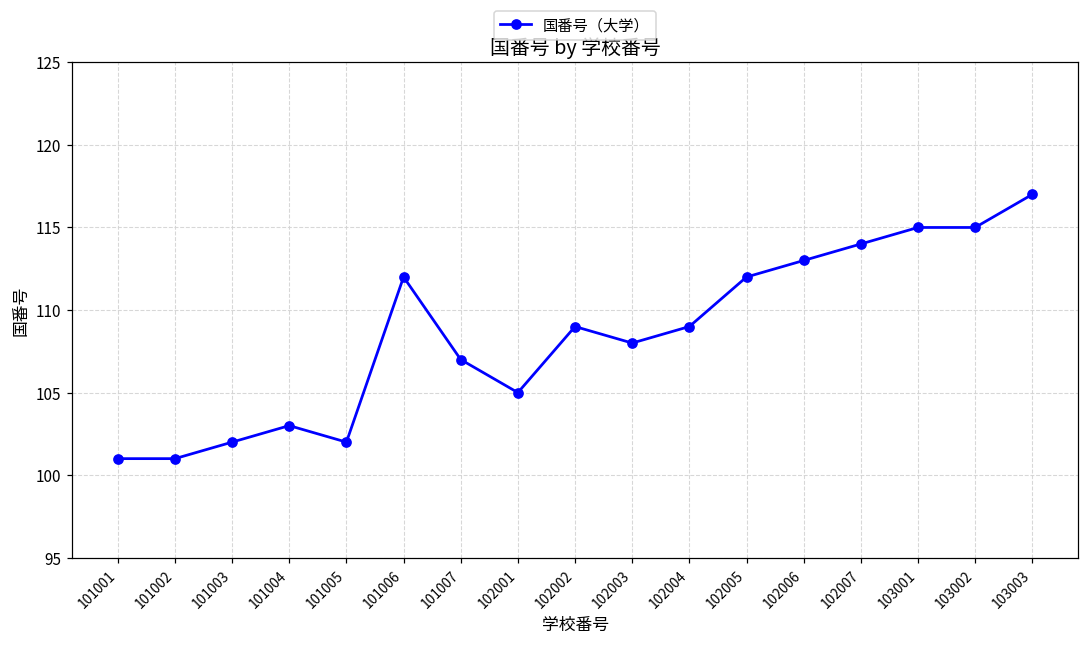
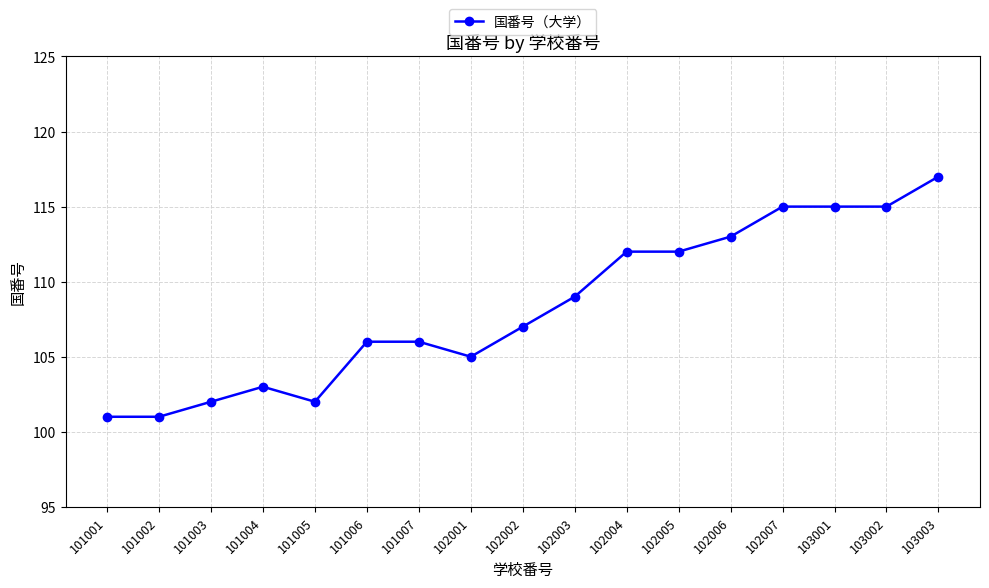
101006: 112 -> 106
101007: 107 -> 106
102002: 109 -> 107
102003: 108 -> 109
102004: 109 -> 112
102007: 114 -> 115
